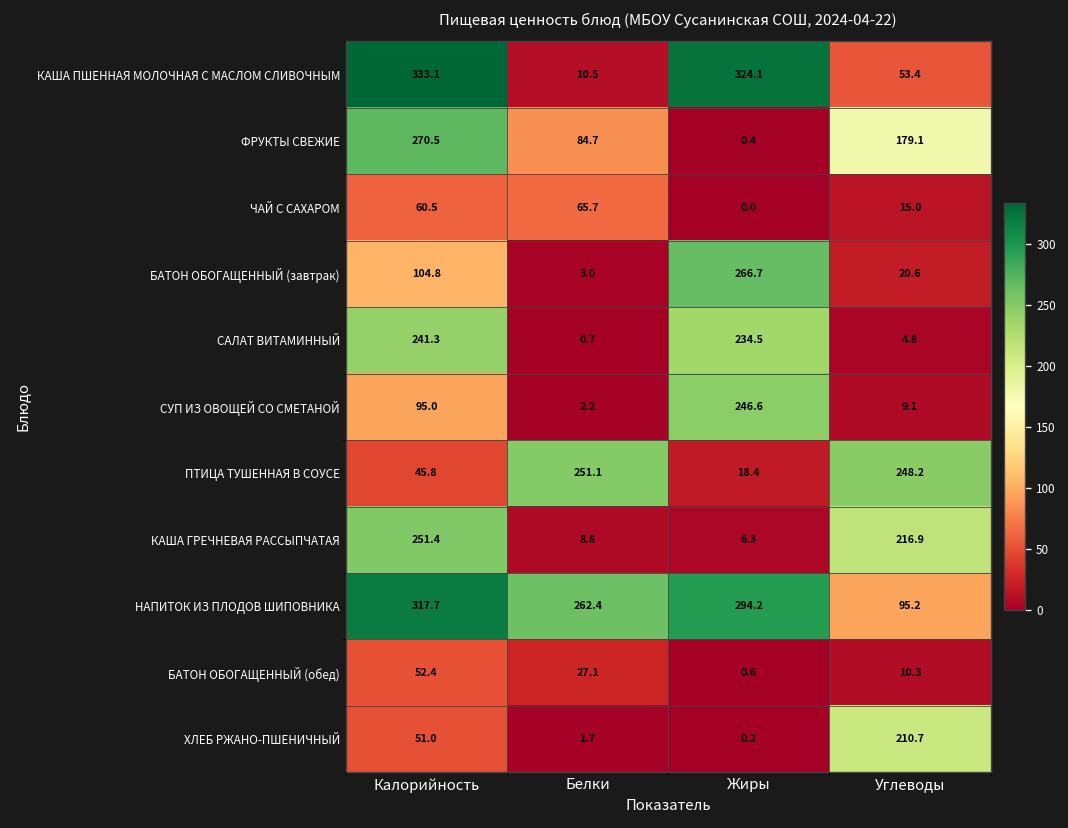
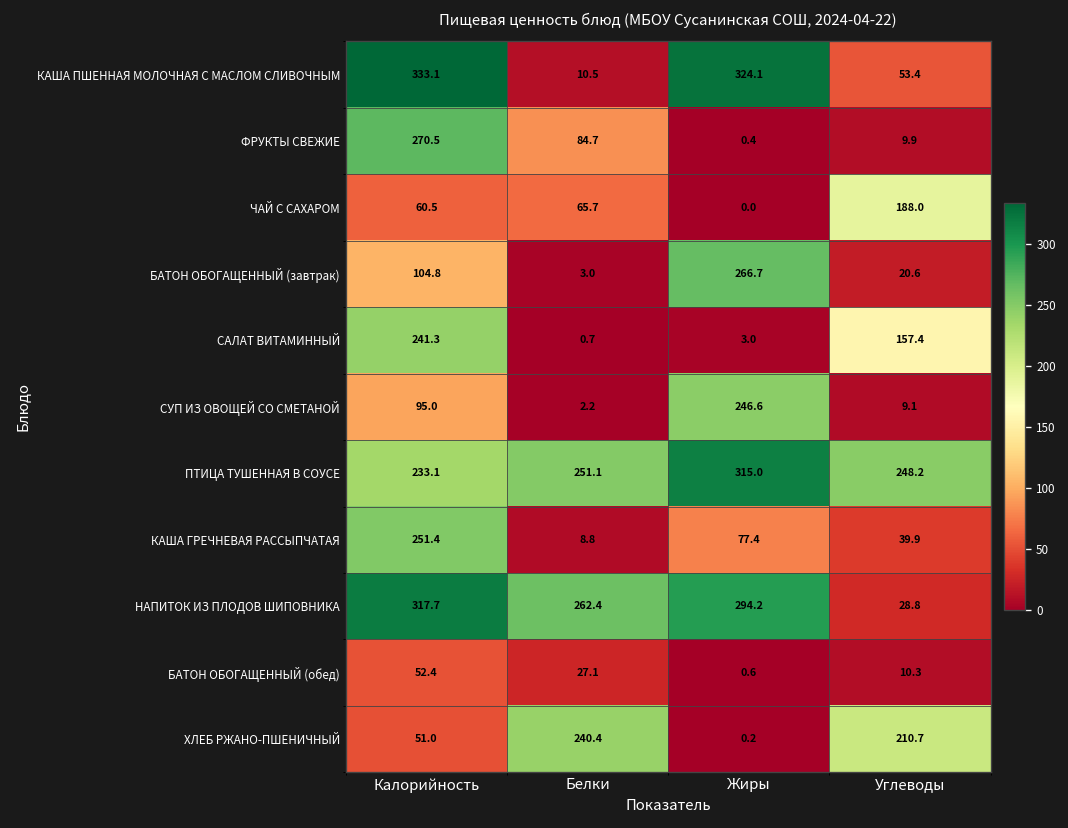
ФРУКТЫ СВЕЖИЕ, Углеводы: 179.1 -> 9.9
ЧАЙ С САХАРОМ, Углеводы: 15.0 -> 188.0
САЛАТ ВИТАМИННЫЙ, Жиры: 234.5 -> 3.0
САЛАТ ВИТАМИННЫЙ, Углеводы: 4.8 -> 157.4
ПТИЦА ТУШЕННАЯ В СОУСЕ, Калорийность: 45.8 -> 233.1
ПТИЦА ТУШЕННАЯ В СОУСЕ, Жиры: 18.4 -> 315.0
КАША ГРЕЧНЕВАЯ РАССЫПЧАТАЯ, Жиры: 6.3 -> 77.4
КАША ГРЕЧНЕВАЯ РАССЫПЧАТАЯ, Углеводы: 216.9 -> 39.9
НАПИТОК ИЗ ПЛОДОВ ШИПОВНИКА, Углеводы: 95.2 -> 28.8
ХЛЕБ РЖАНО-ПШЕНИЧНЫЙ, Белки: 1.7 -> 240.4
